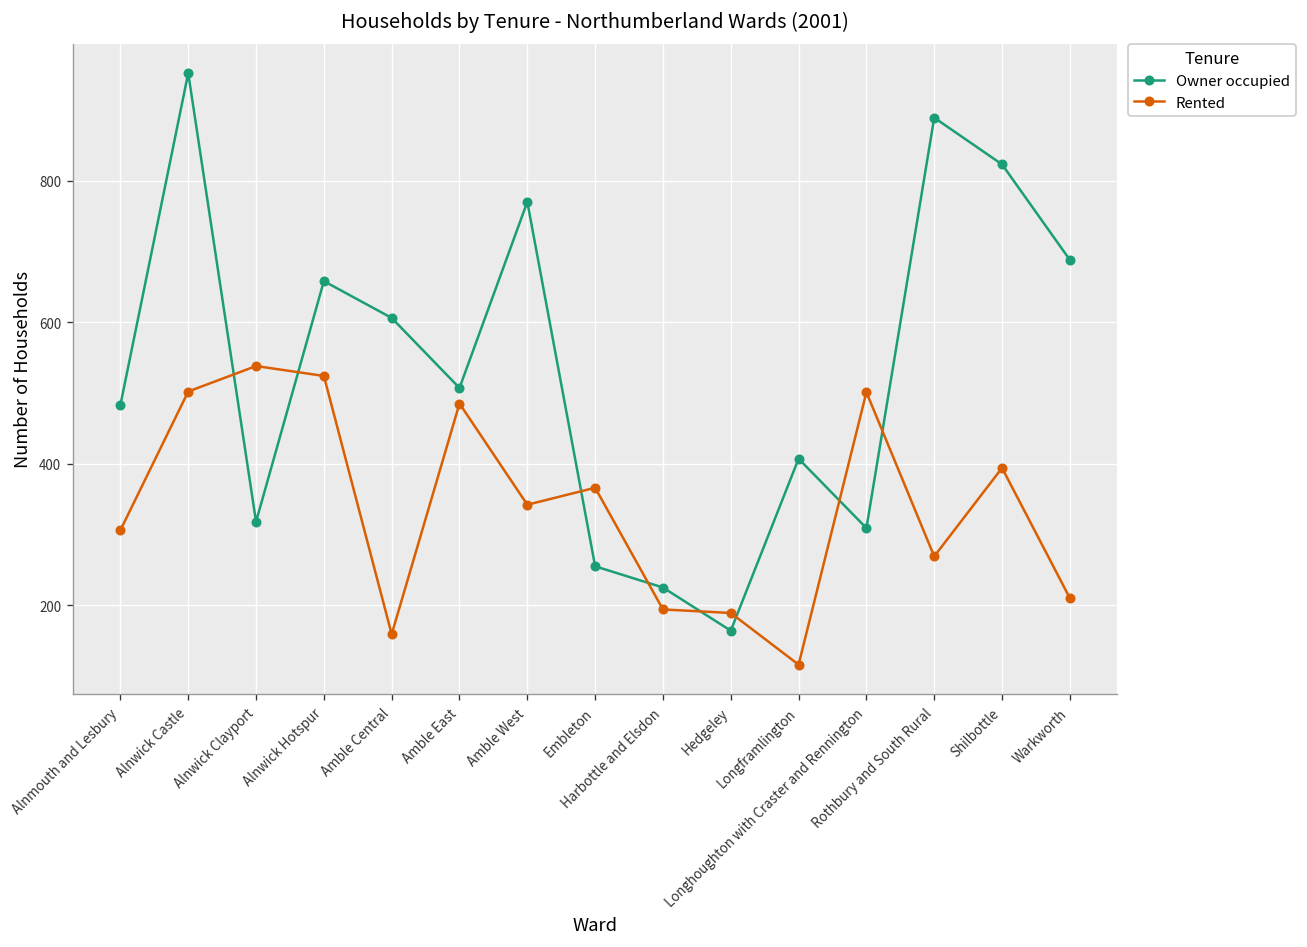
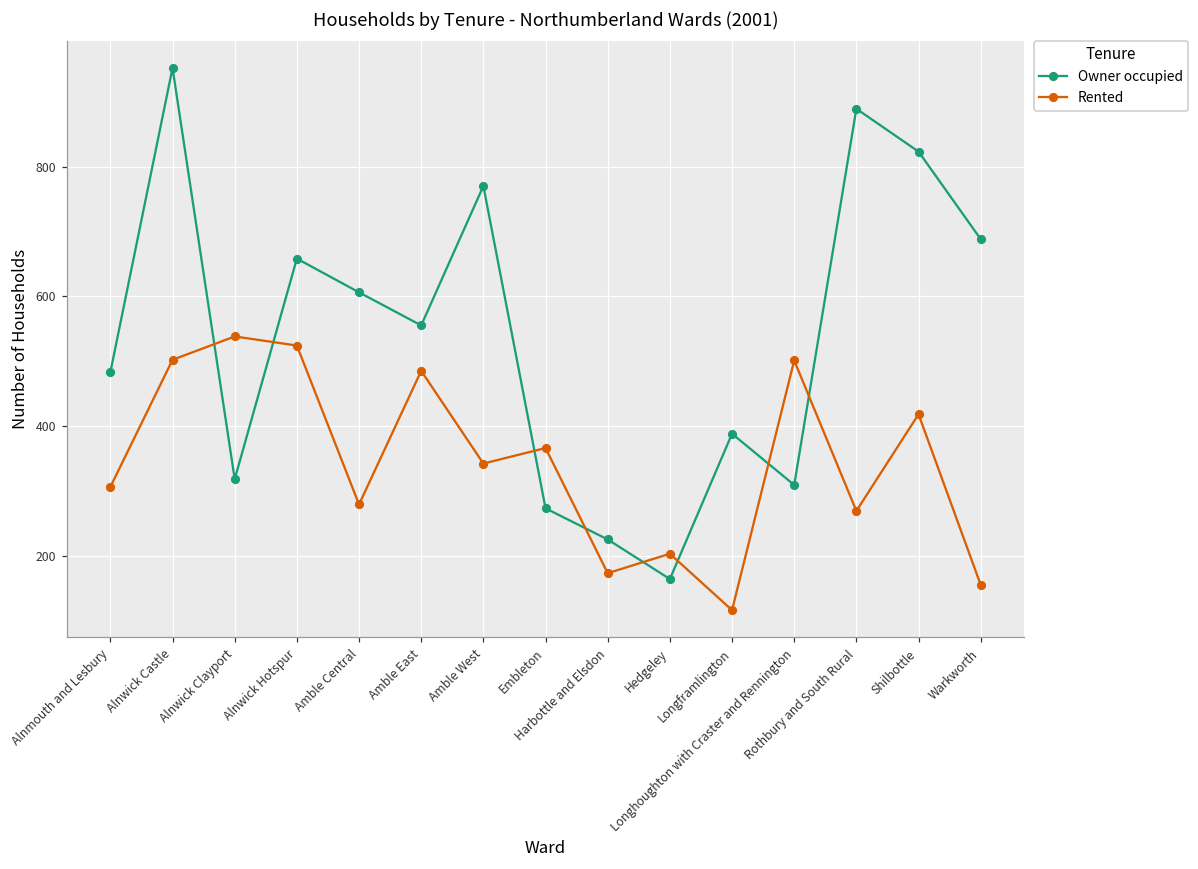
Rented, Amble Central: 160 -> 280
Owner occupied, Amble East: 510 -> 560
Owner occupied, Embleton: 260 -> 270
Rented, Harbottle and Elsdon: 190 -> 170
Rented, Hedgeley: 190 -> 200
Owner occupied, Longframlington: 410 -> 390
Rented, Shilbottle: 390 -> 420
Rented, Warkworth: 210 -> 160
